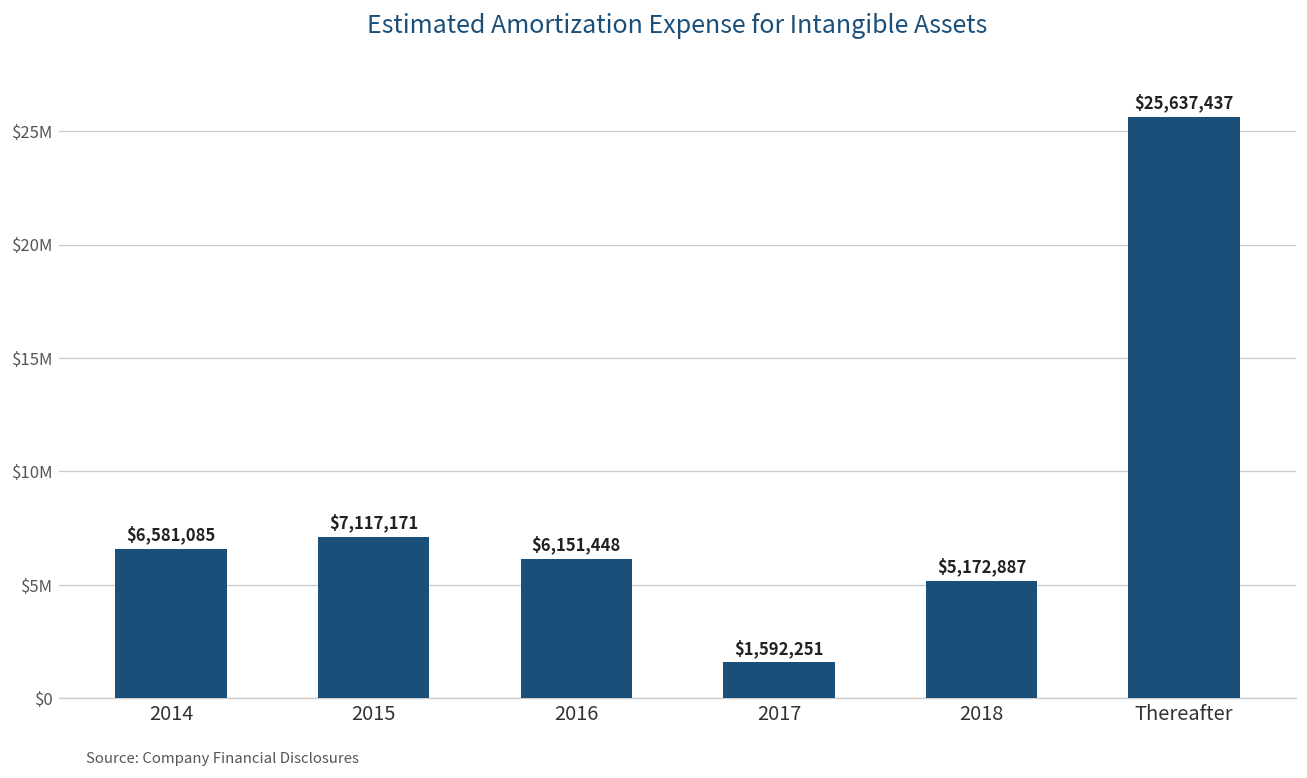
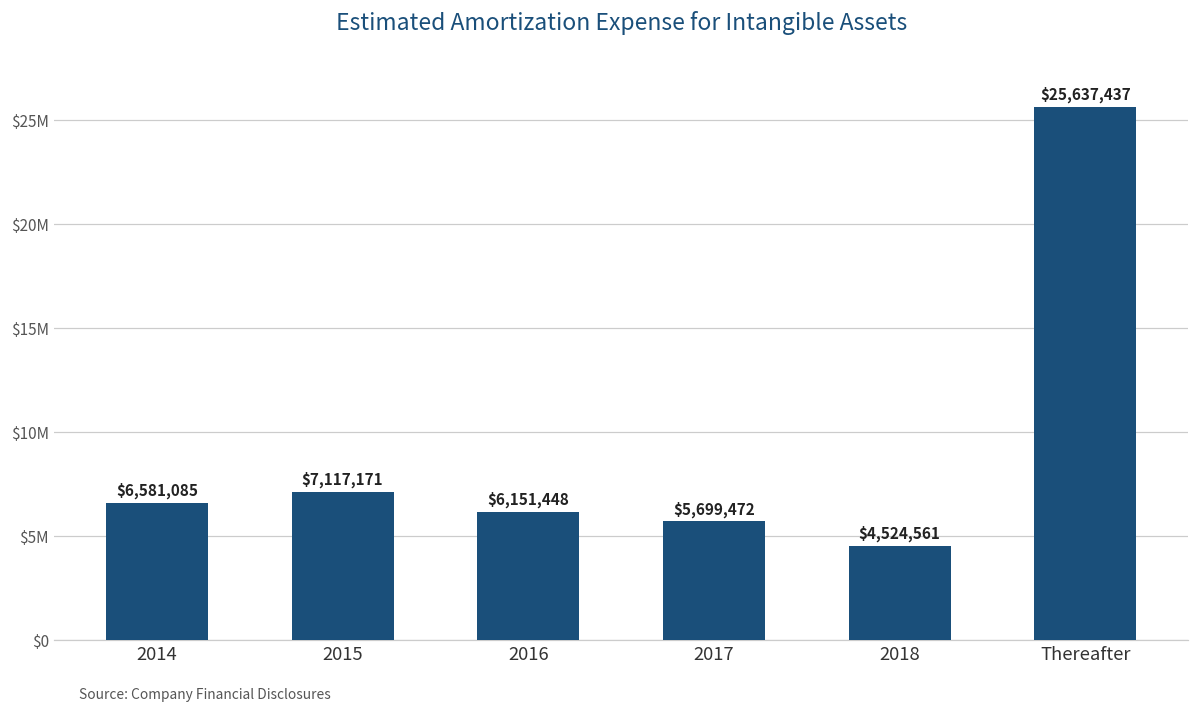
2017: $1,592,251 -> $5,699,472
2018: $5,172,887 -> $4,524,561
